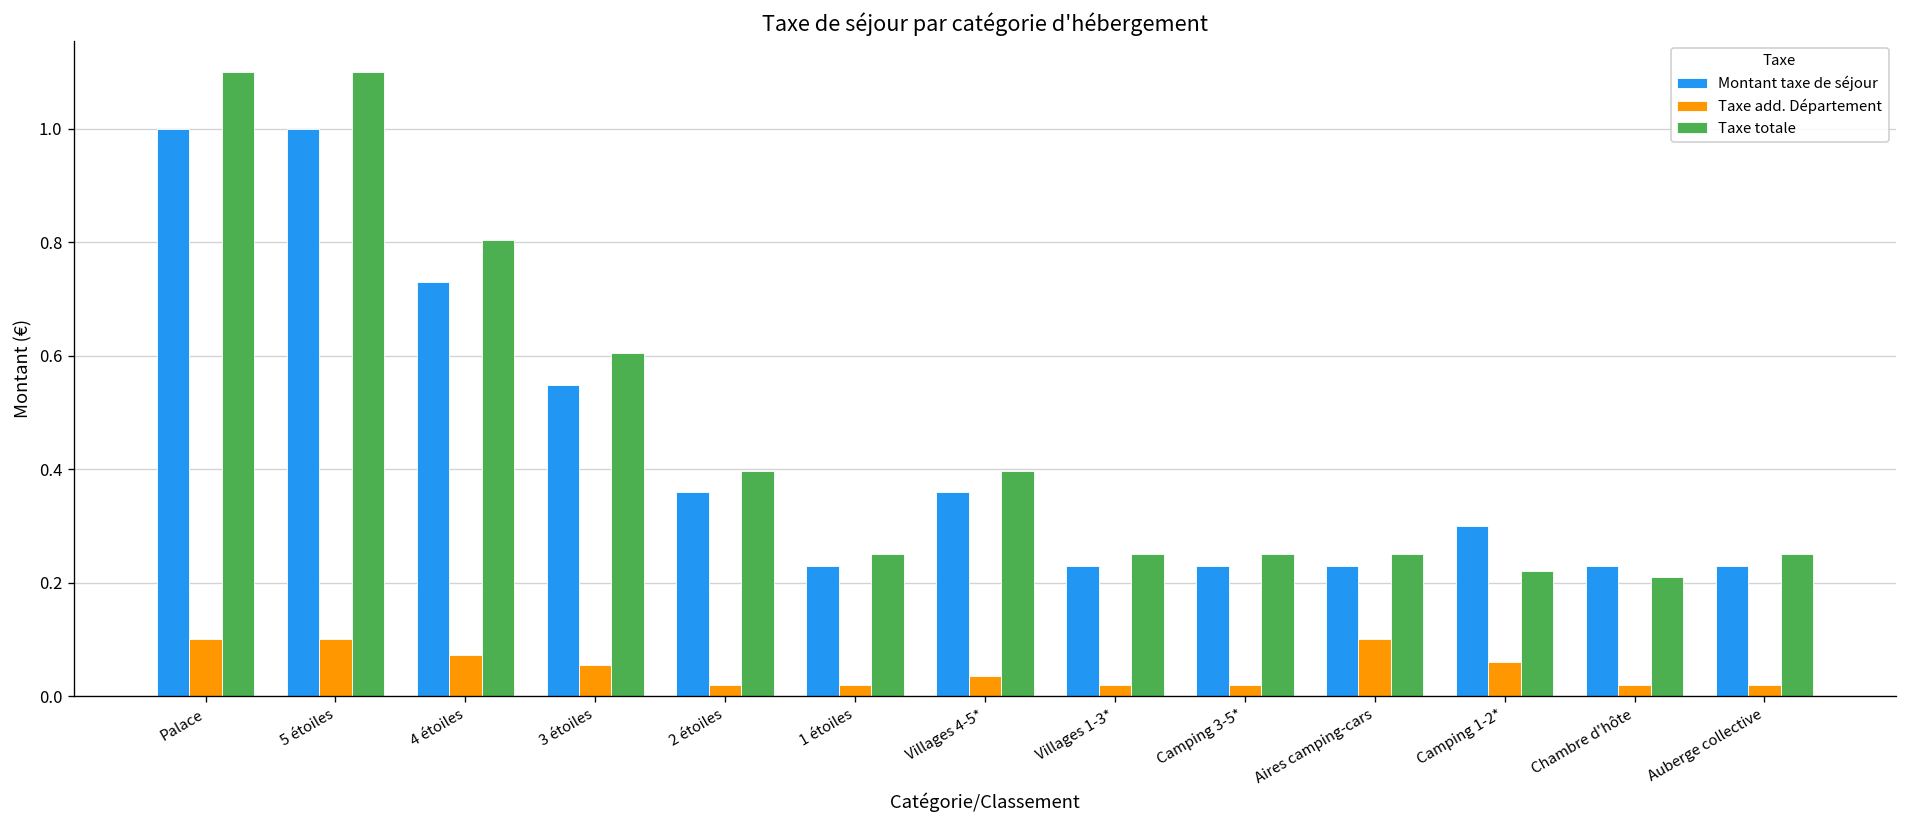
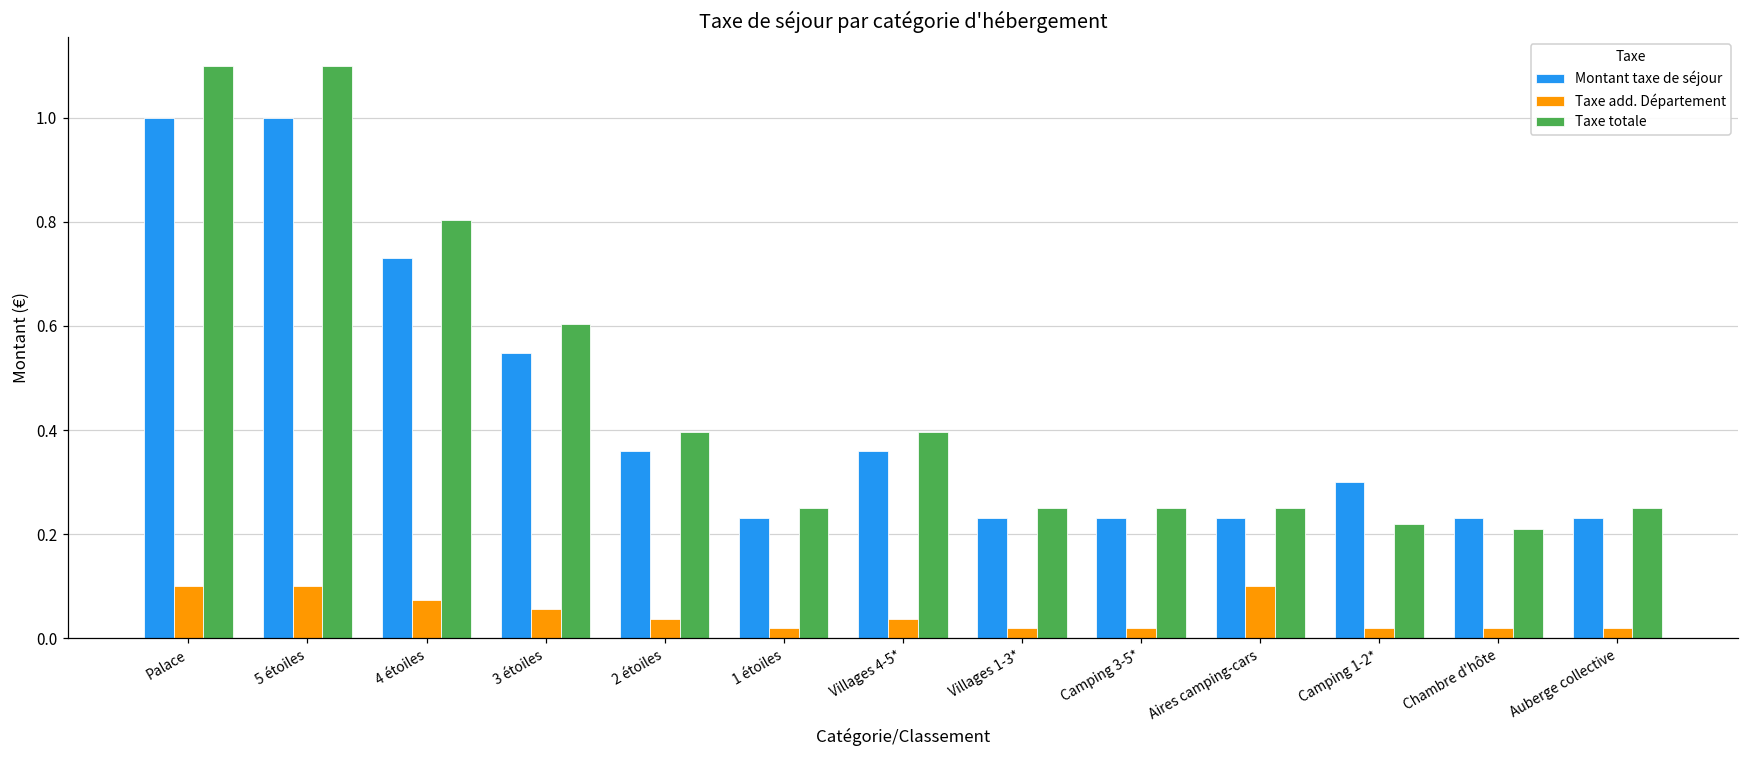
Taxe add. Département, 2 étoiles: 0.02 -> 0.04
Taxe add. Département, Camping 1-2*: 0.06 -> 0.02
